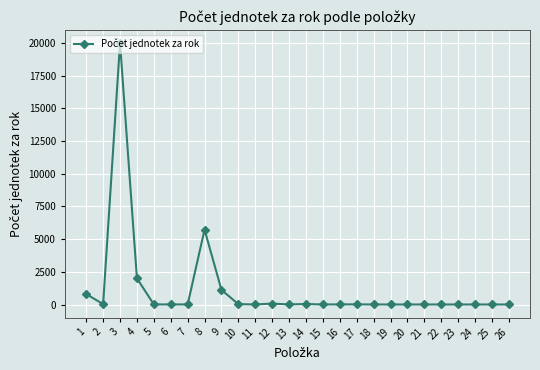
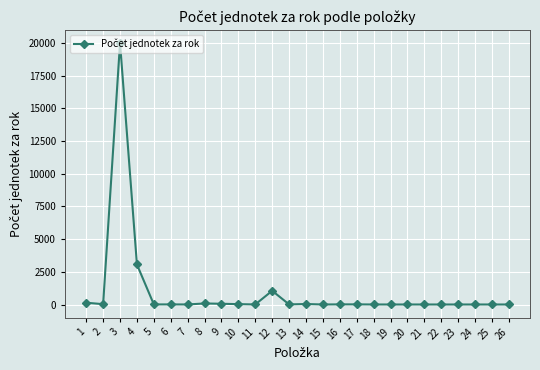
1: 800 -> 100
4: 2000 -> 3100
8: 5700 -> 100
9: 1100 -> 100
12: 100 -> 1000
